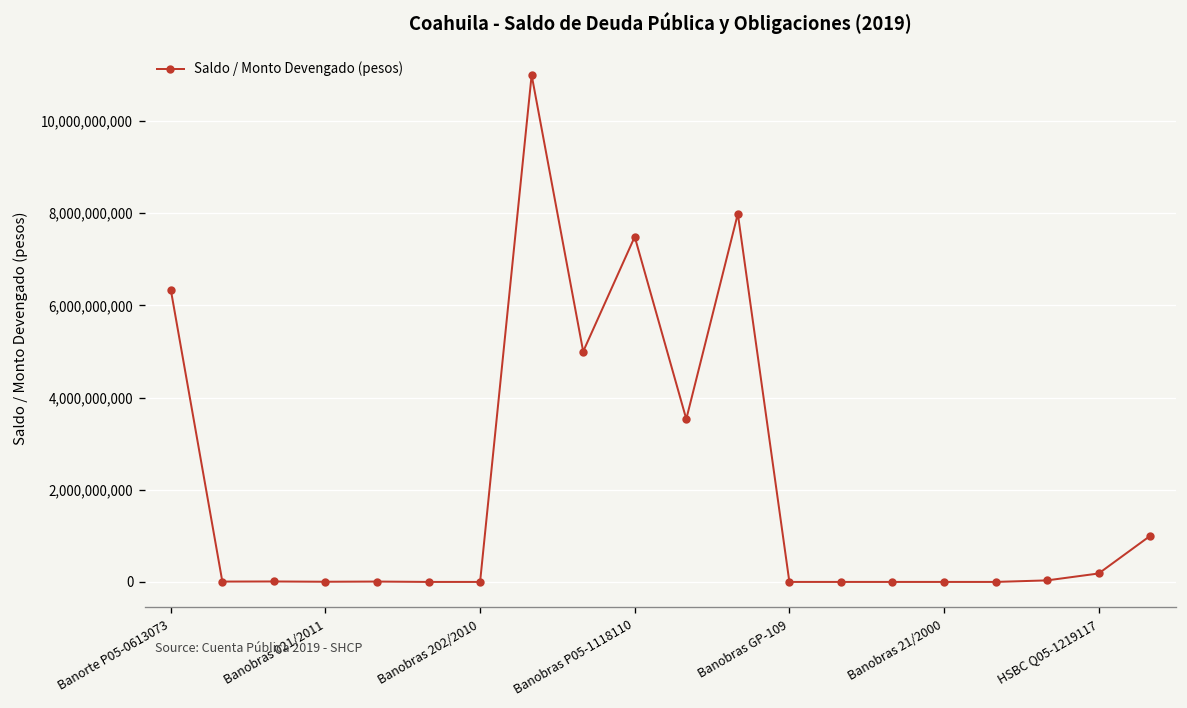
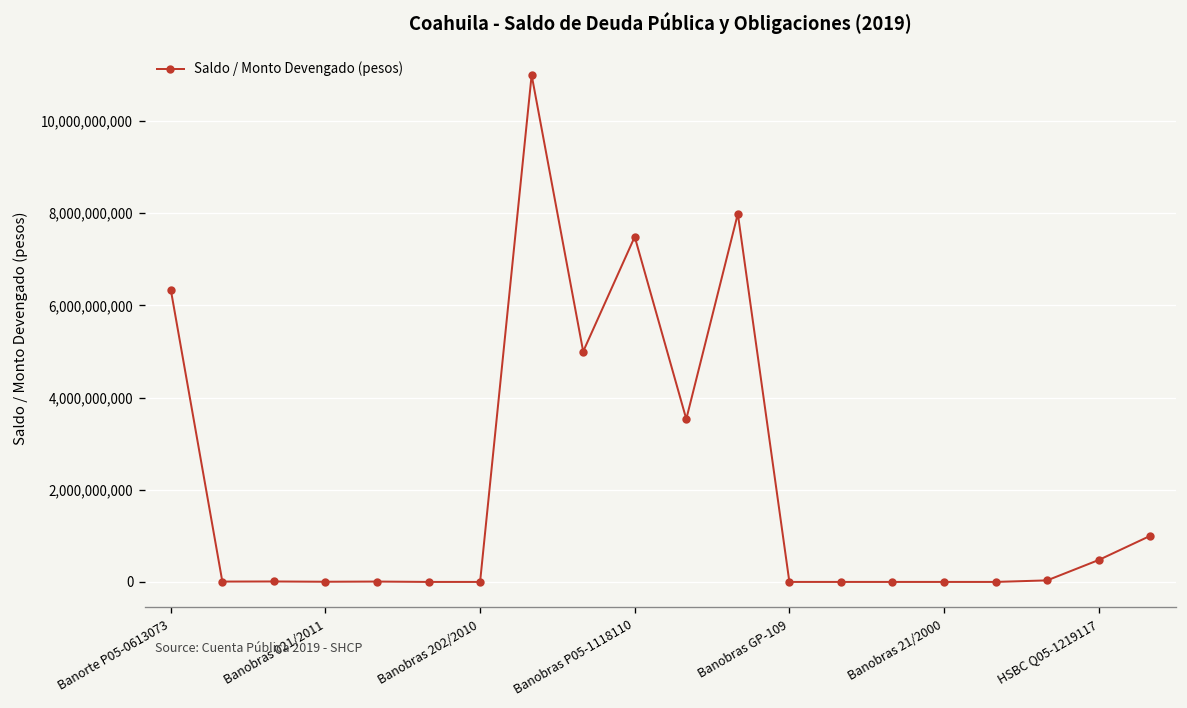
HSBC Q05-1219117: 200,000,000 -> 500,000,000
